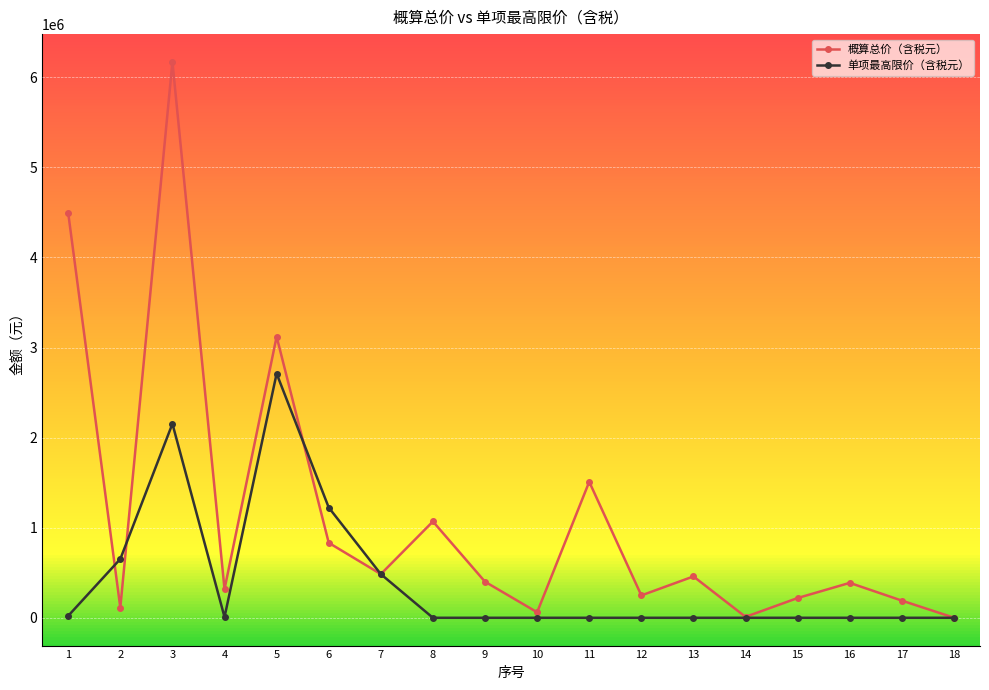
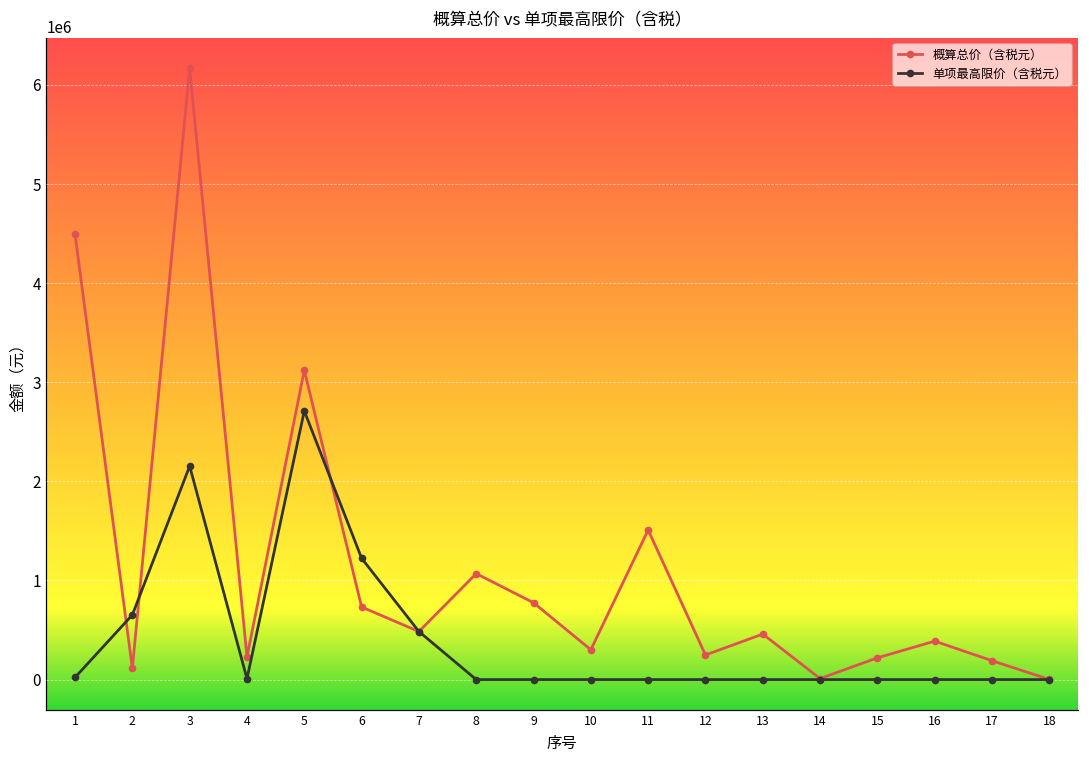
概算总价（含税元）, 4: 300000 -> 200000
概算总价（含税元）, 6: 800000 -> 700000
概算总价（含税元）, 9: 400000 -> 800000
概算总价（含税元）, 10: 100000 -> 300000
